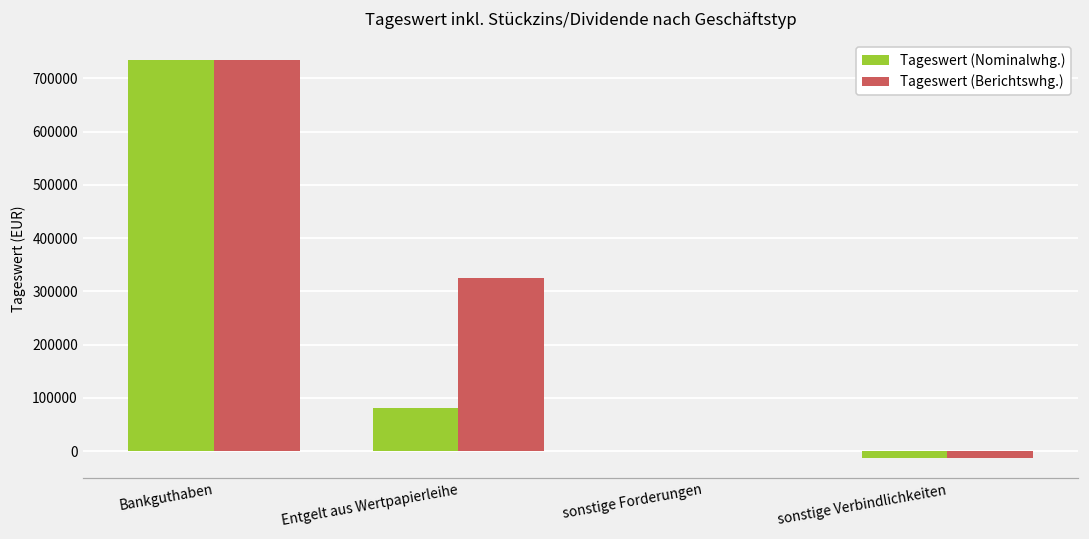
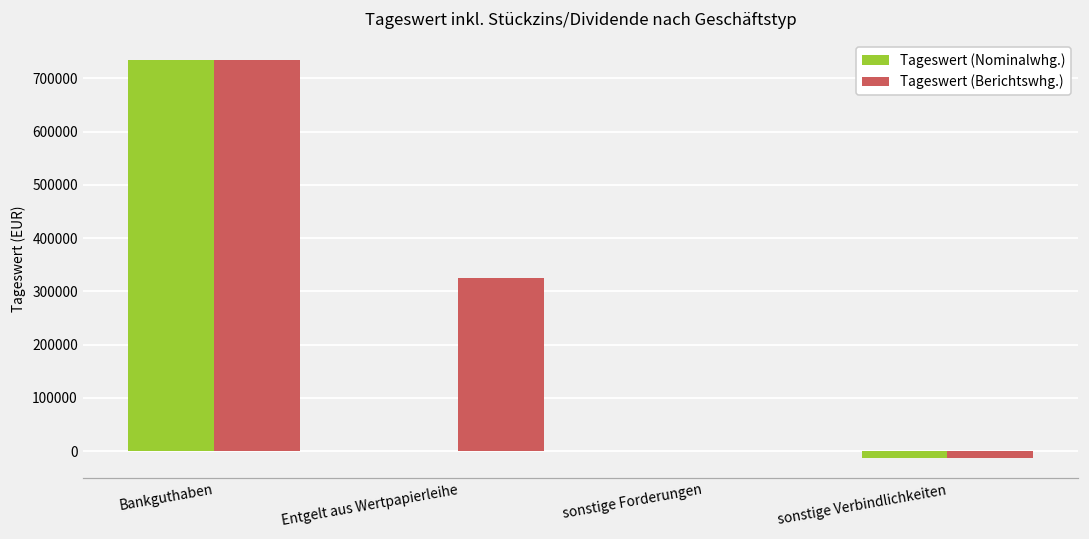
Tageswert (Nominalwhg.), Entgelt aus Wertpapierleihe: 80000 -> 0
